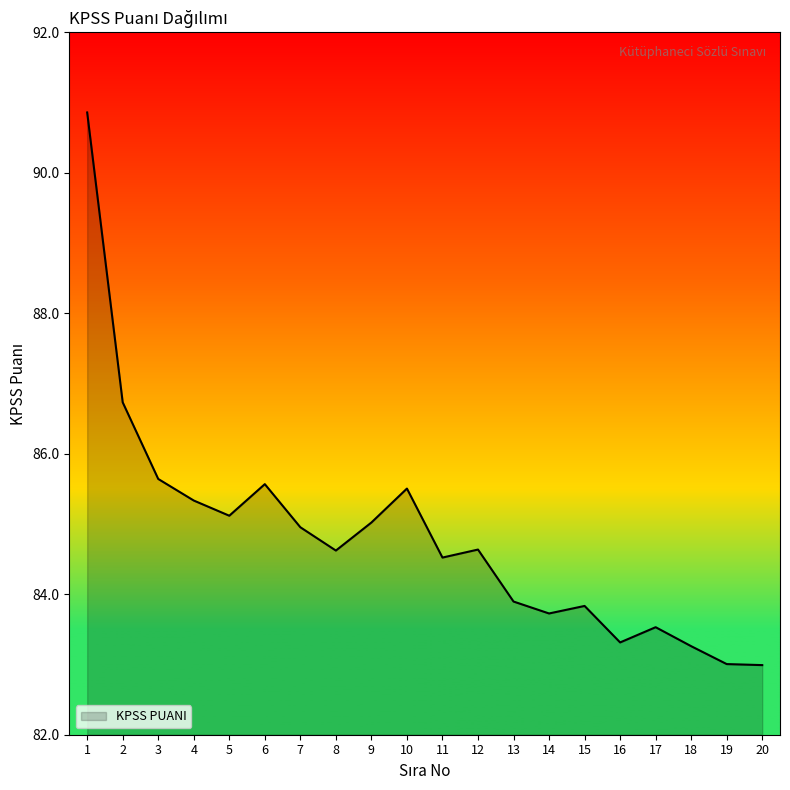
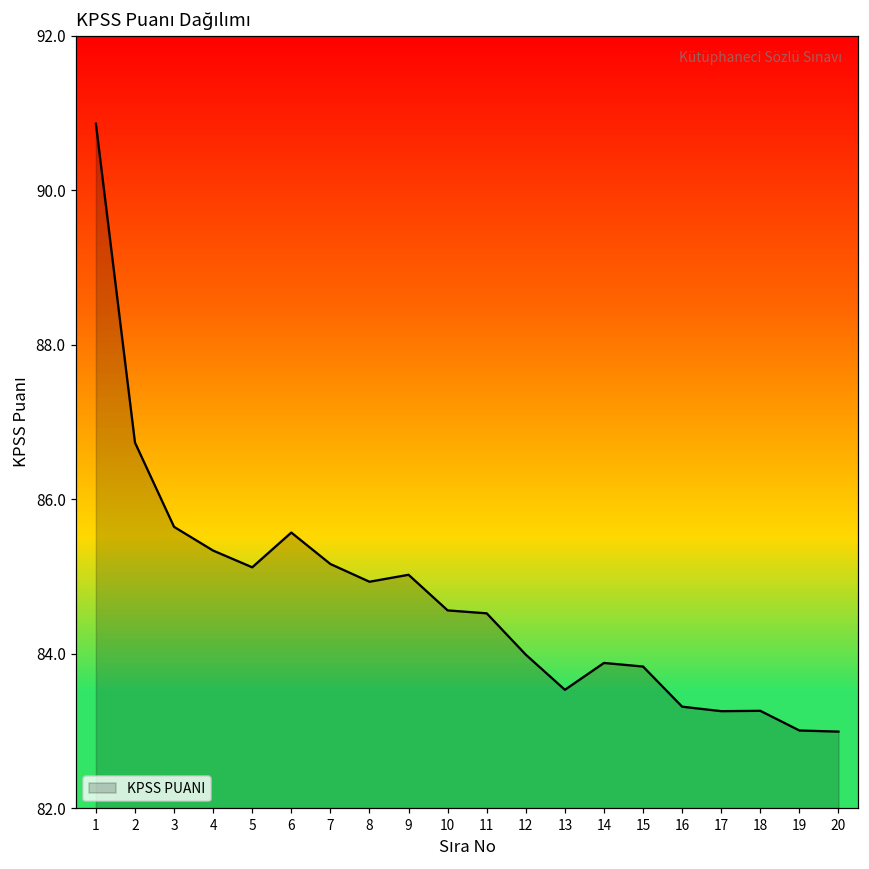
7: 85.0 -> 85.2
8: 84.6 -> 84.9
10: 85.5 -> 84.6
12: 84.6 -> 84.0
13: 83.9 -> 83.5
14: 83.7 -> 83.9
17: 83.5 -> 83.3
